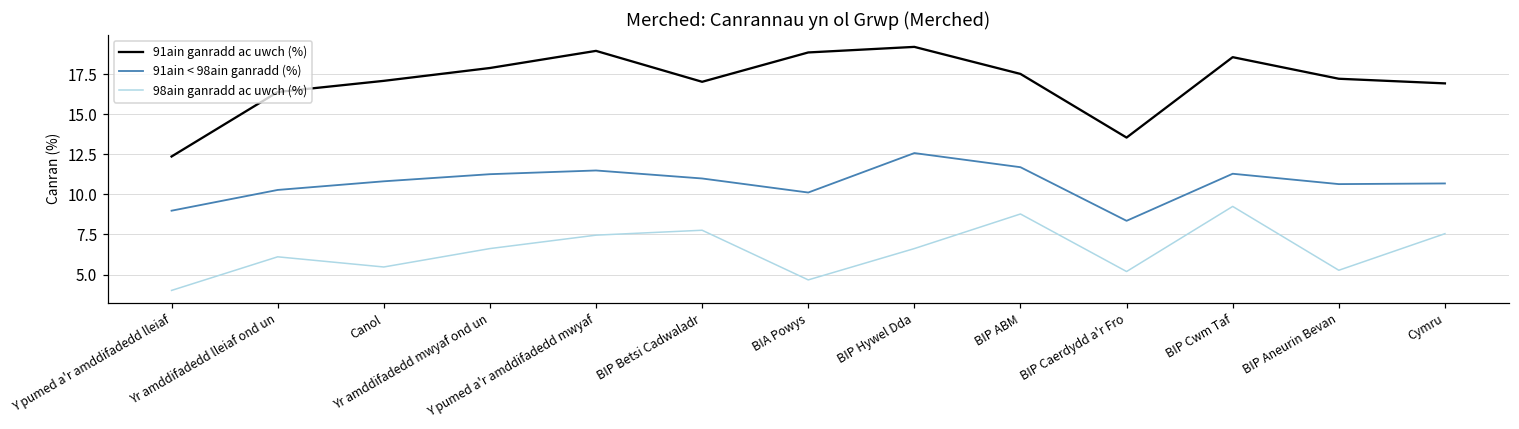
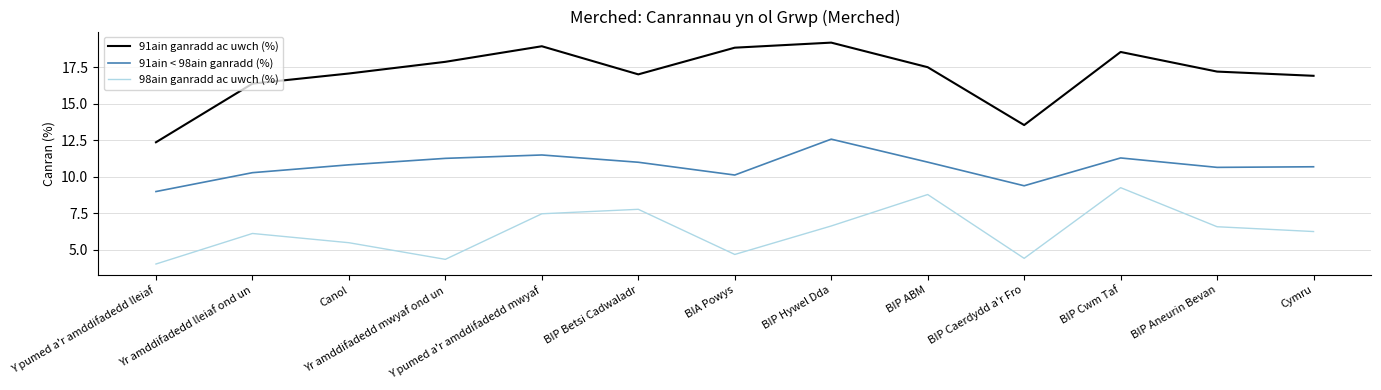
98ain ganradd ac uwch (%), Yr amddifadedd mwyaf ond un: 6.6 -> 4.3
91ain < 98ain ganradd (%), BIP ABM: 11.7 -> 11.0
91ain < 98ain ganradd (%), BIP Caerdydd a'r Fro: 8.4 -> 9.4
98ain ganradd ac uwch (%), BIP Caerdydd a'r Fro: 5.2 -> 4.4
98ain ganradd ac uwch (%), BIP Aneurin Bevan: 5.3 -> 6.6
98ain ganradd ac uwch (%), Cymru: 7.6 -> 6.2
